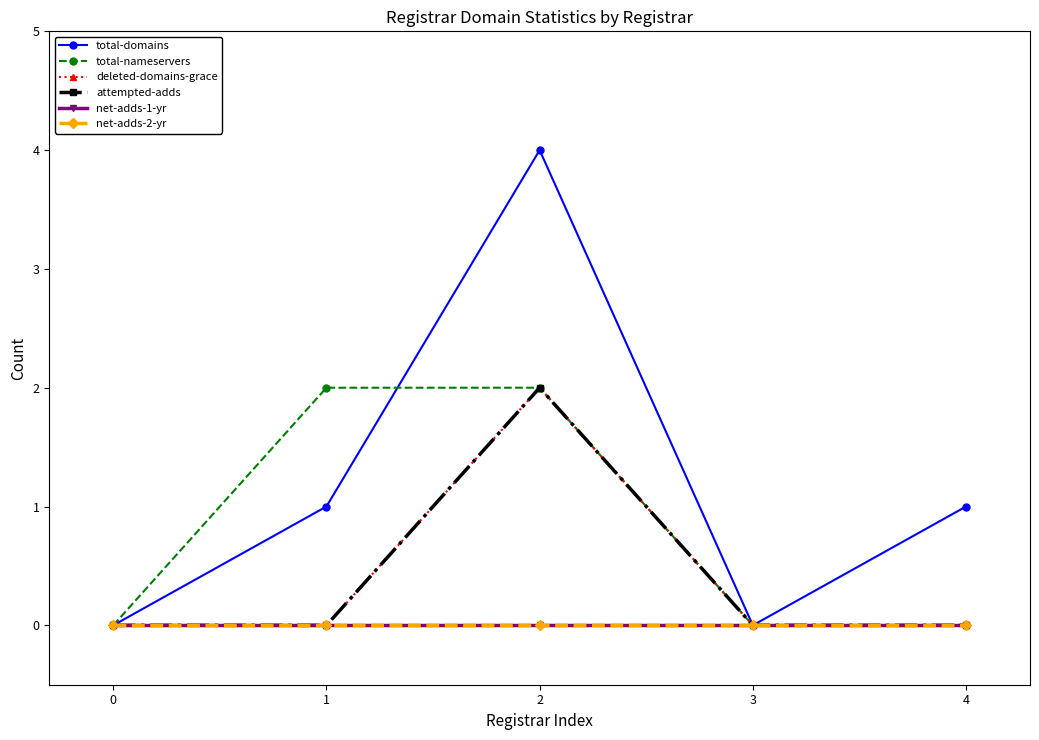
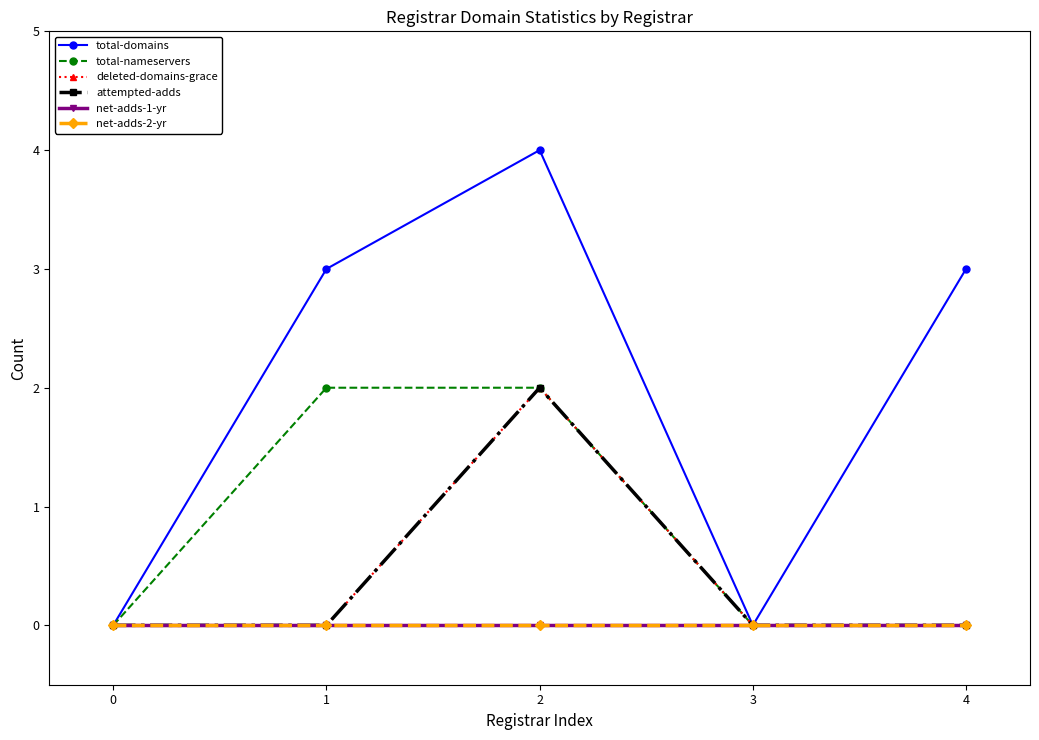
total-domains, 1: 1 -> 3
total-domains, 4: 1 -> 3
